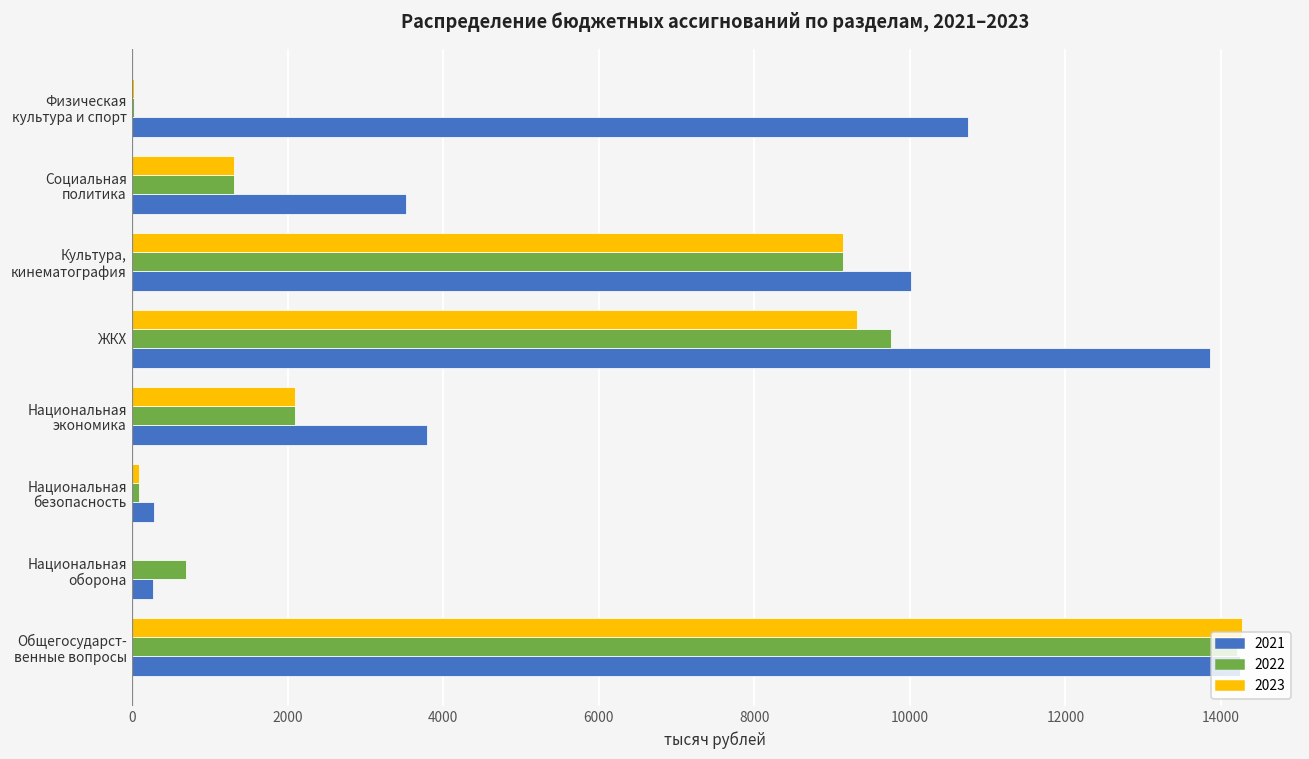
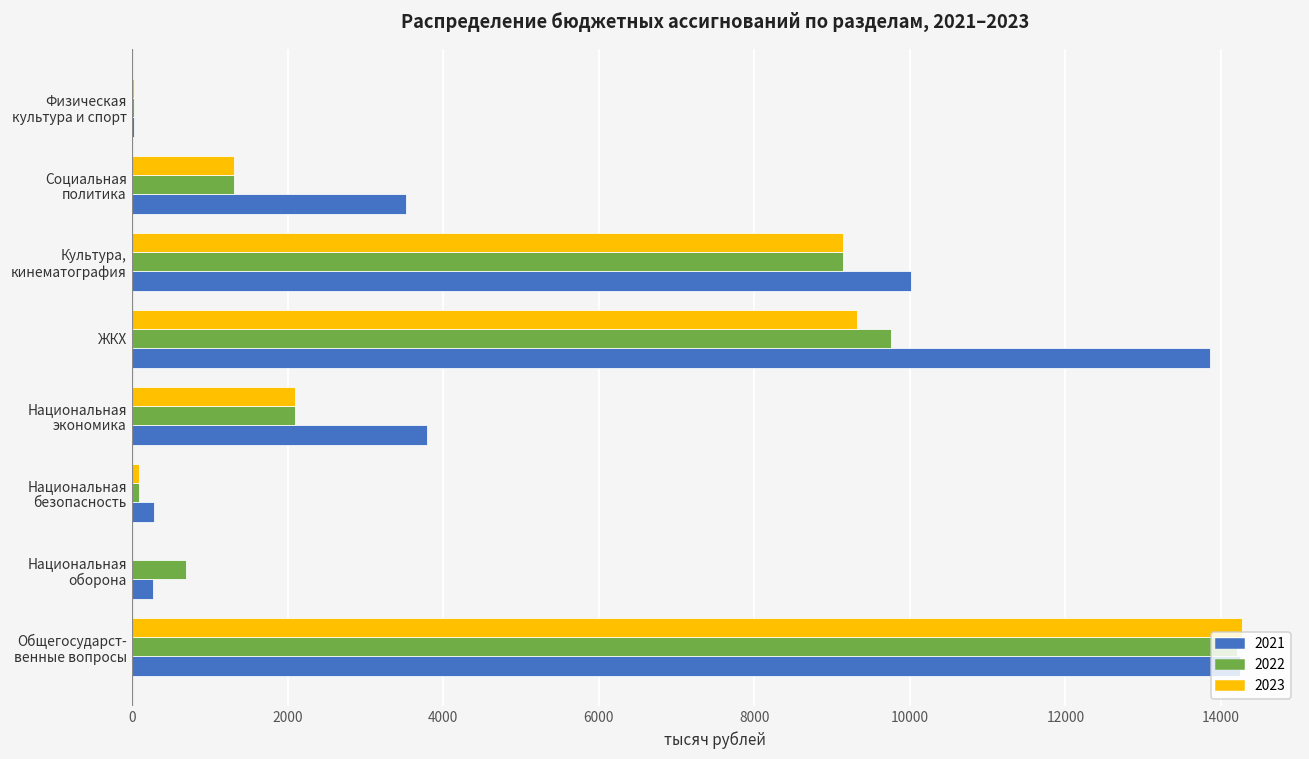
2021, Физическая культура и спорт: 10700 -> 0
